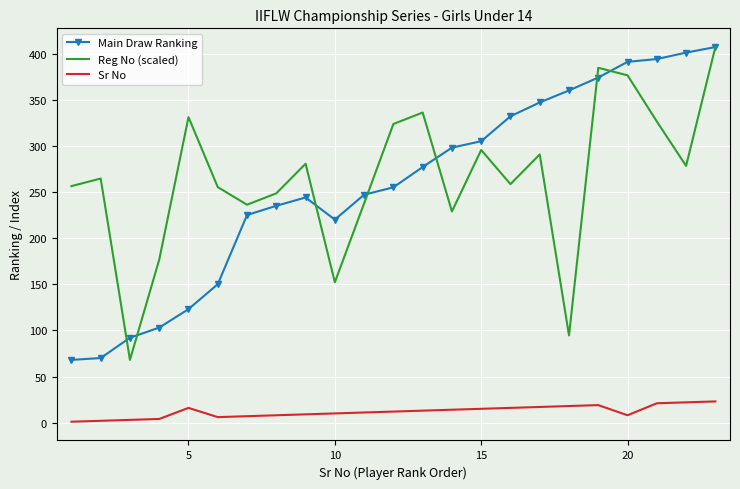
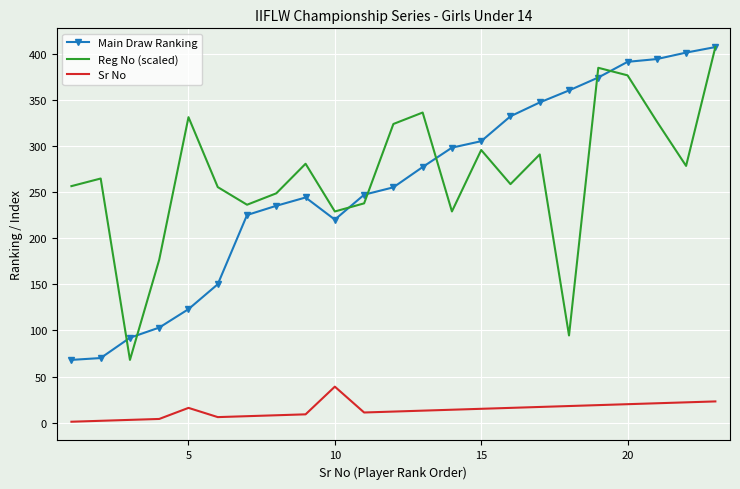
Reg No (scaled), 10: 150 -> 230
Sr No, 10: 10 -> 40
Sr No, 20: 10 -> 20
